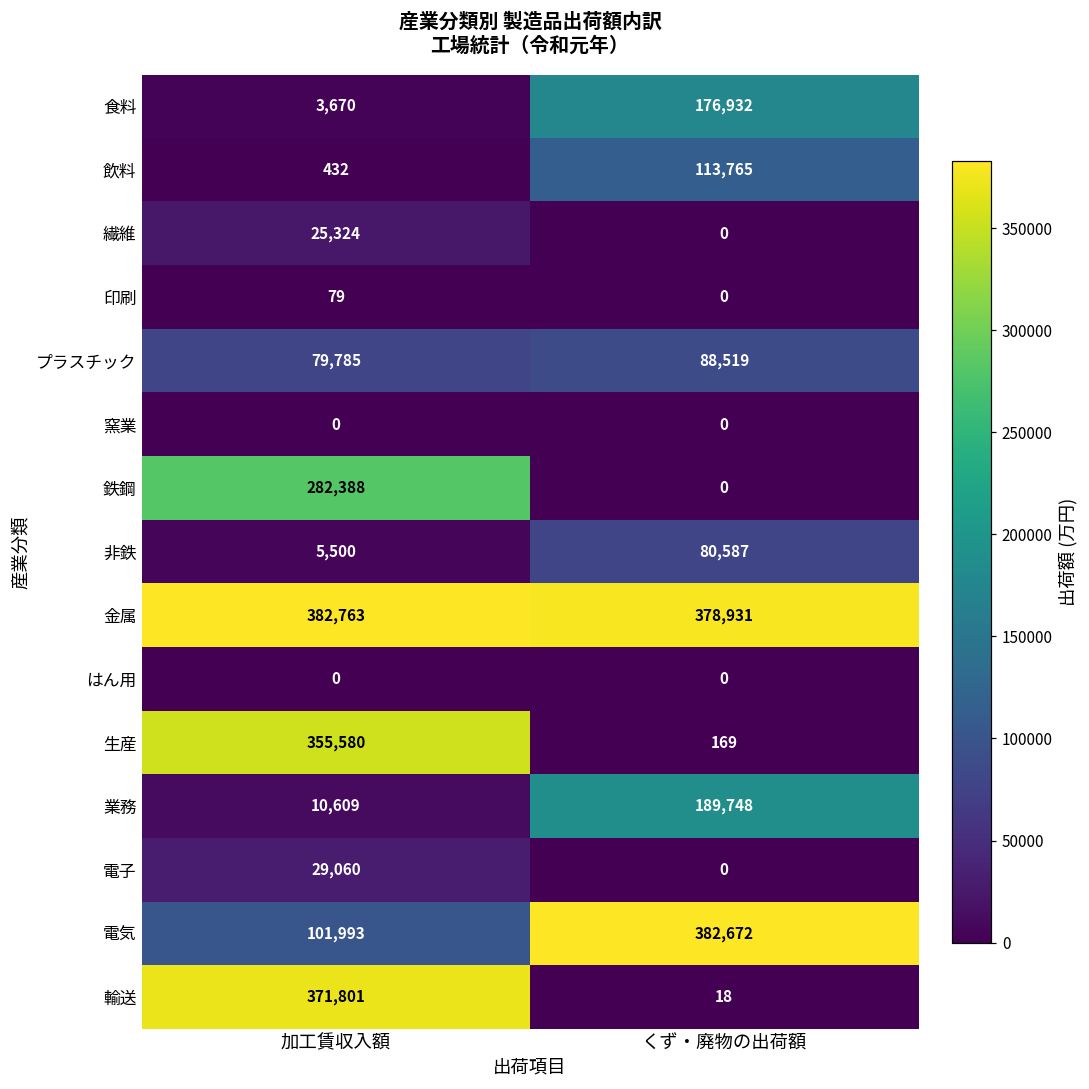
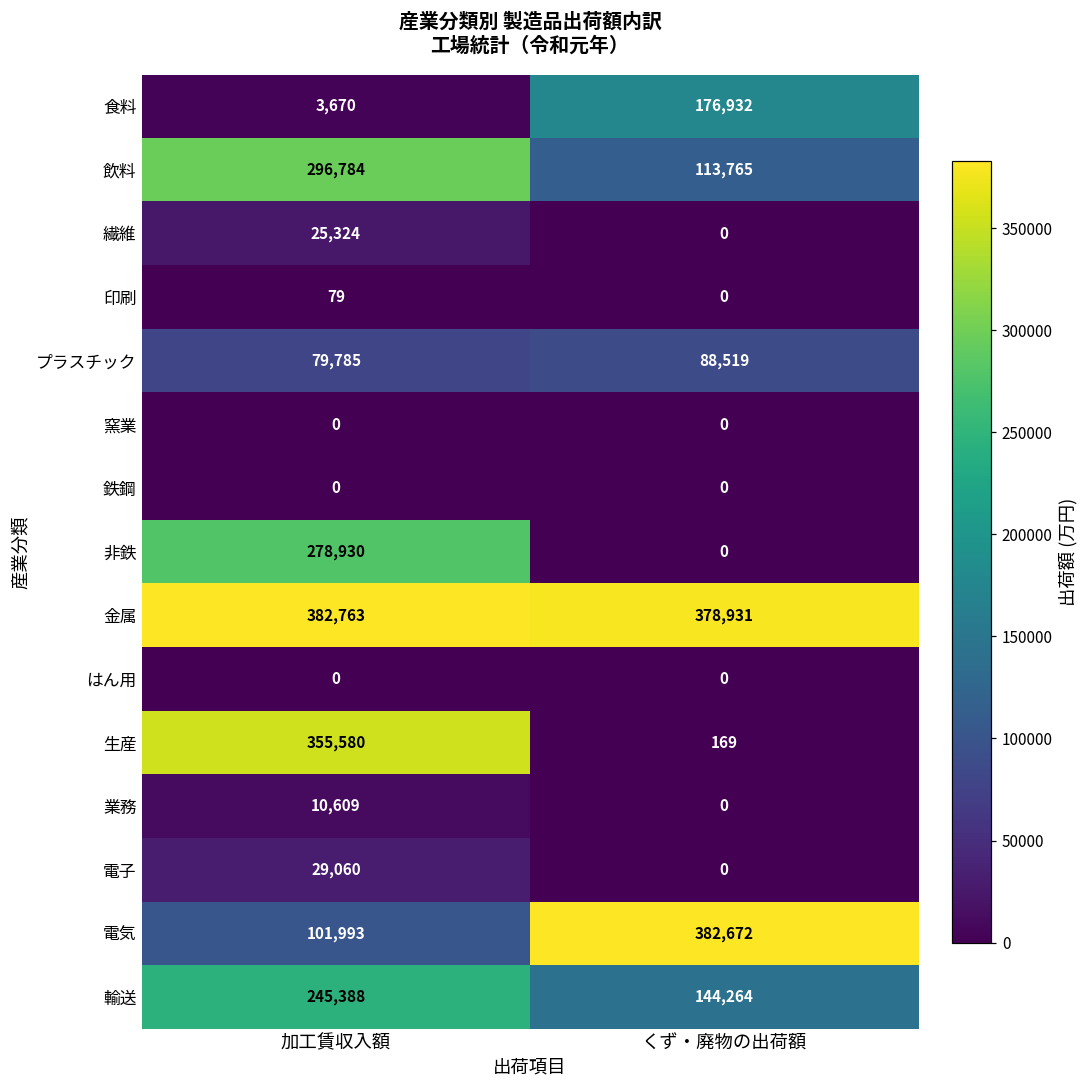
飲料, 加工賃収入額: 432 -> 296,784
鉄鋼, 加工賃収入額: 282,388 -> 0
非鉄, 加工賃収入額: 5,500 -> 278,930
非鉄, くず・廃物の出荷額: 80,587 -> 0
業務, くず・廃物の出荷額: 189,748 -> 0
輸送, 加工賃収入額: 371,801 -> 245,388
輸送, くず・廃物の出荷額: 18 -> 144,264
